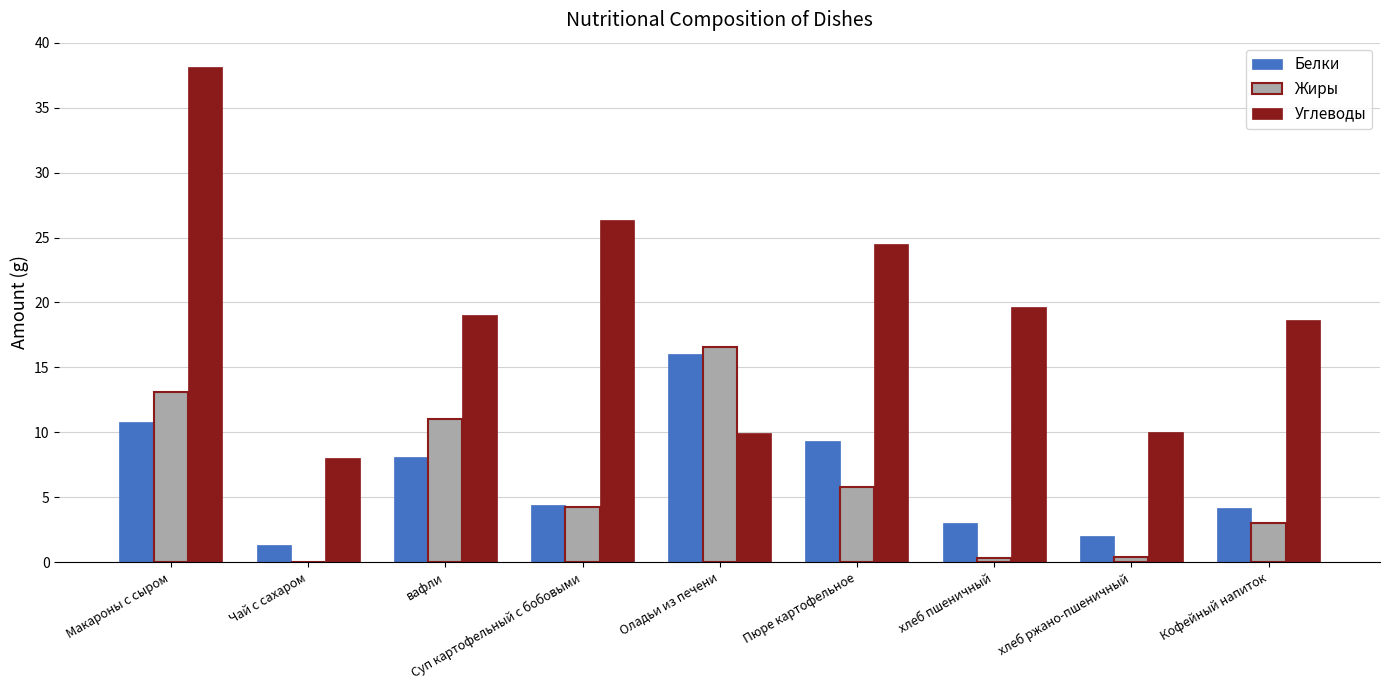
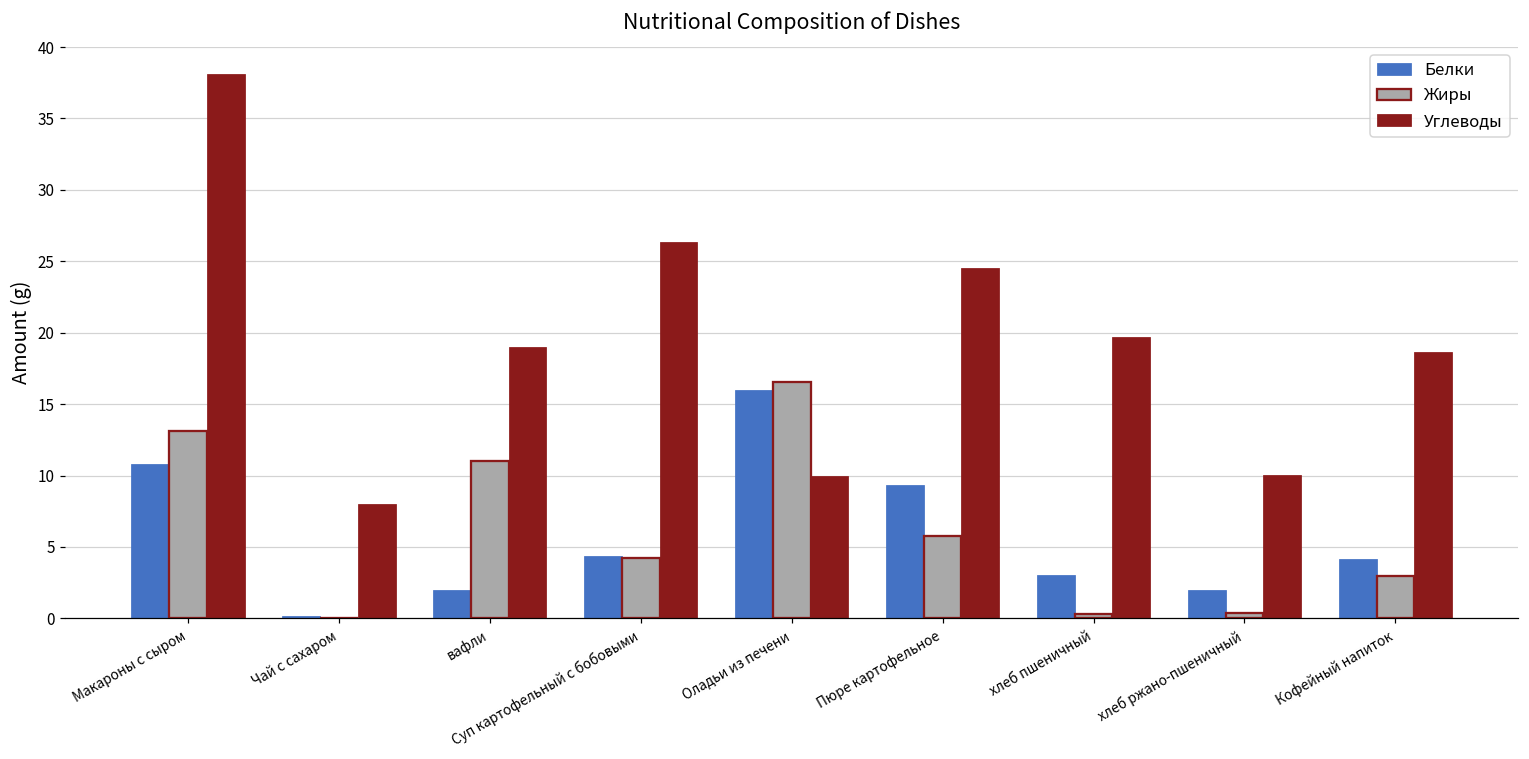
Белки, Чай с сахаром: 1.3 -> 0.2
Белки, вафли: 8.1 -> 2.0
